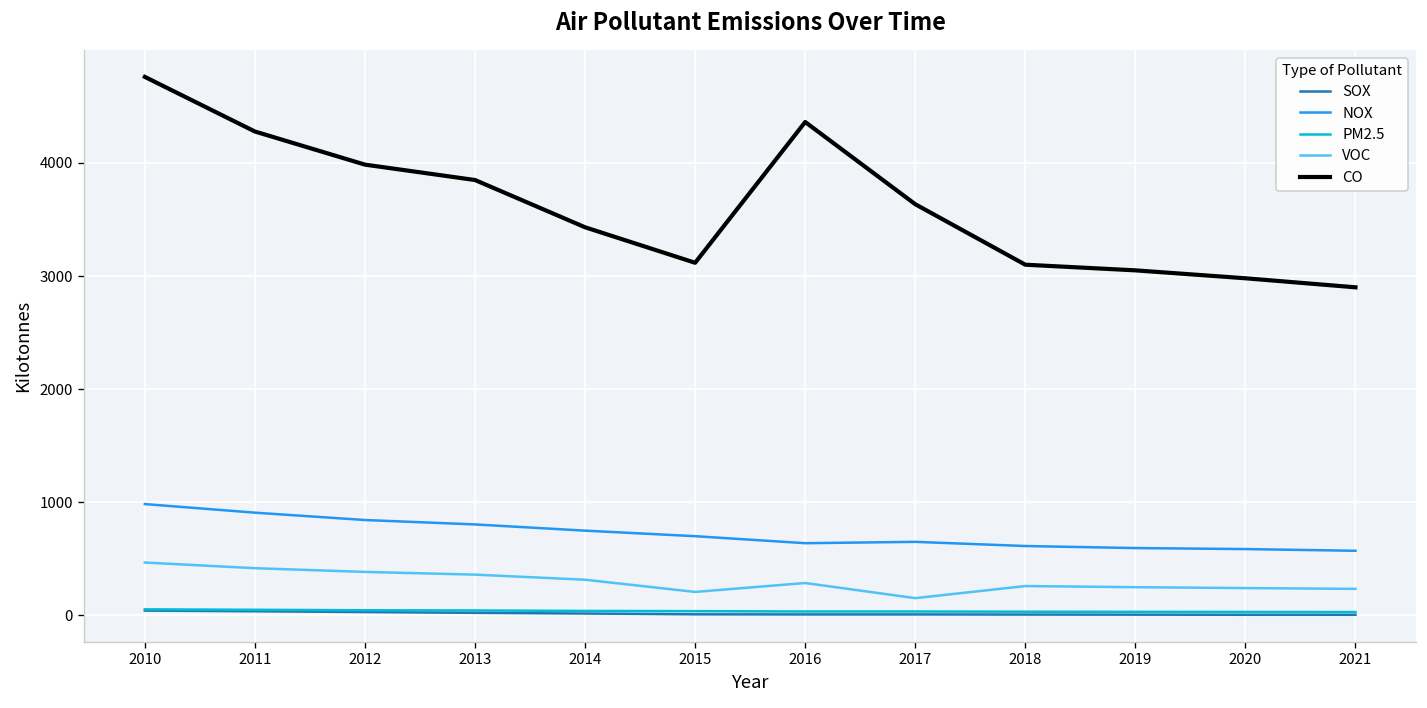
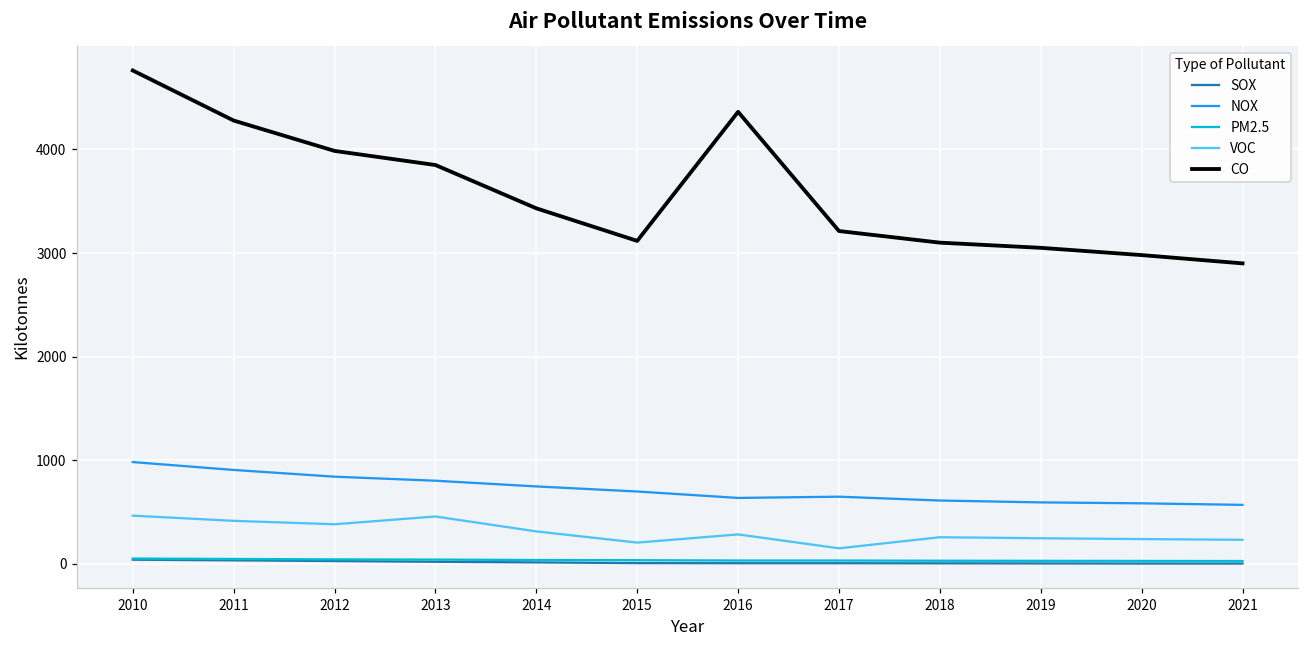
VOC, 2013: 400 -> 500
CO, 2017: 3600 -> 3200
